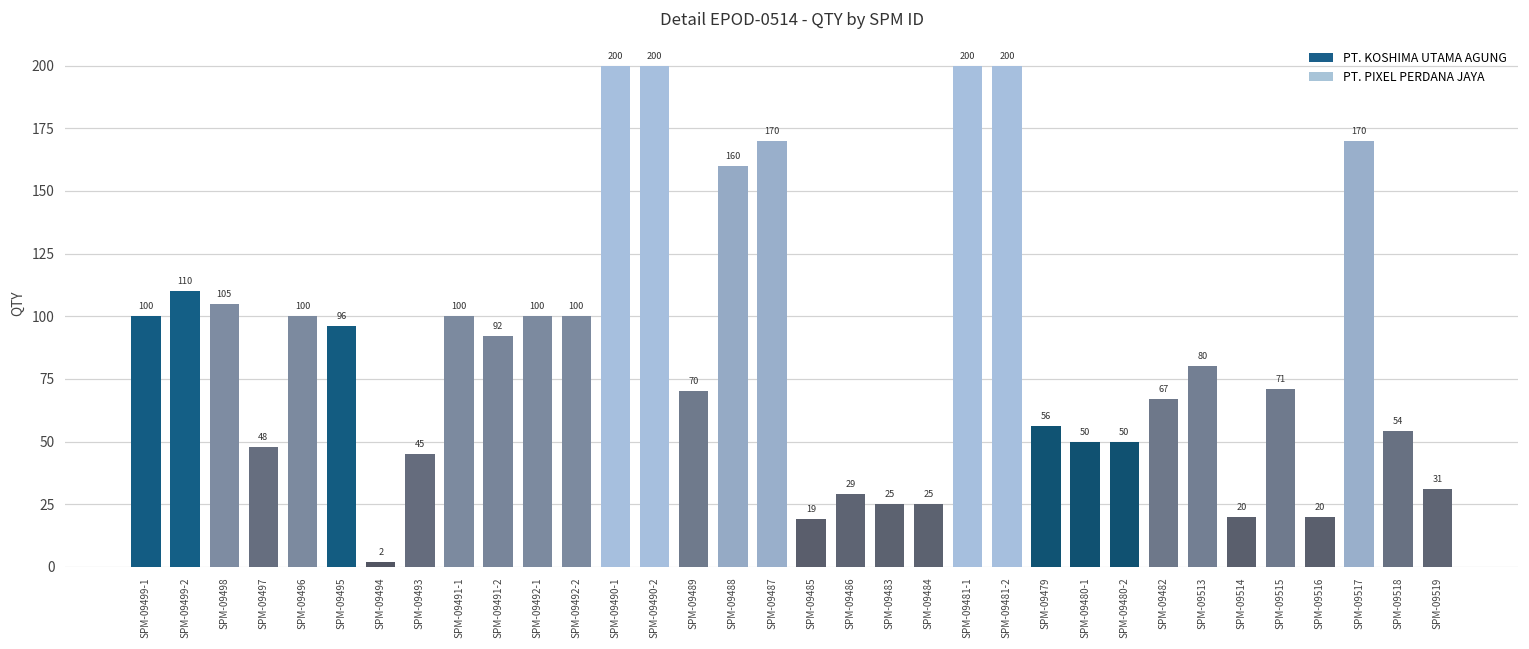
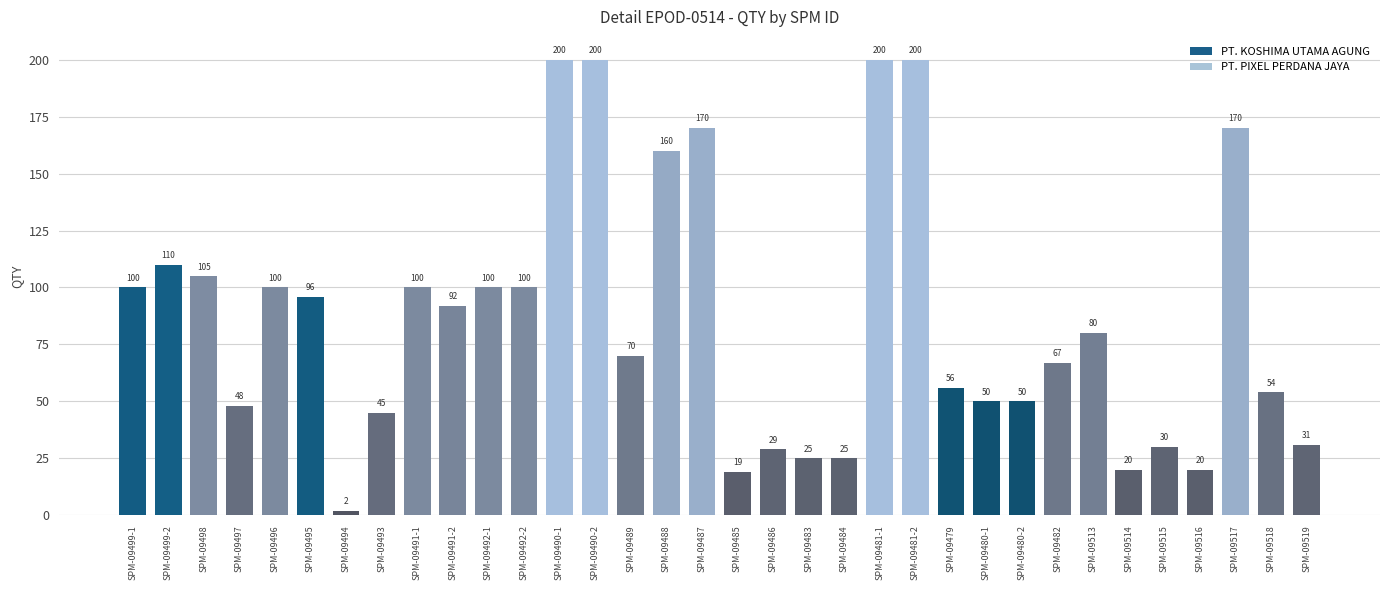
SPM-09515: 71 -> 30
